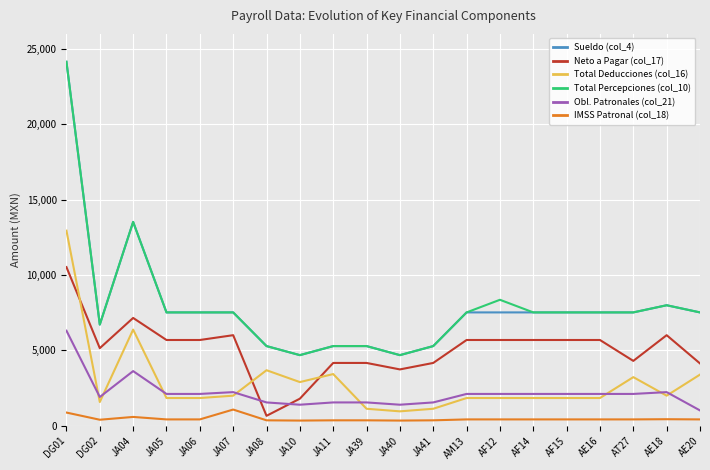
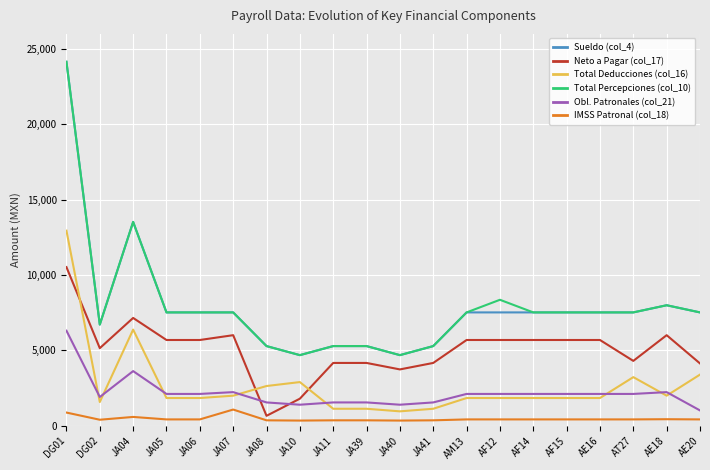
Total Deducciones (col_16), JA08: 3,700 -> 2,600
Total Deducciones (col_16), JA11: 3,400 -> 1,100
